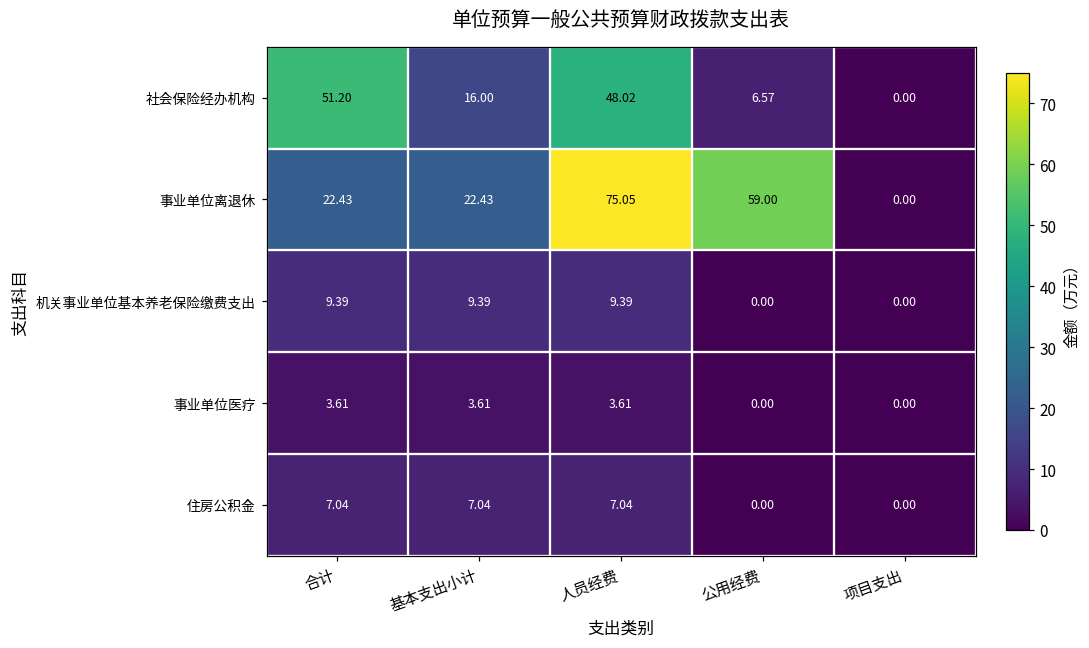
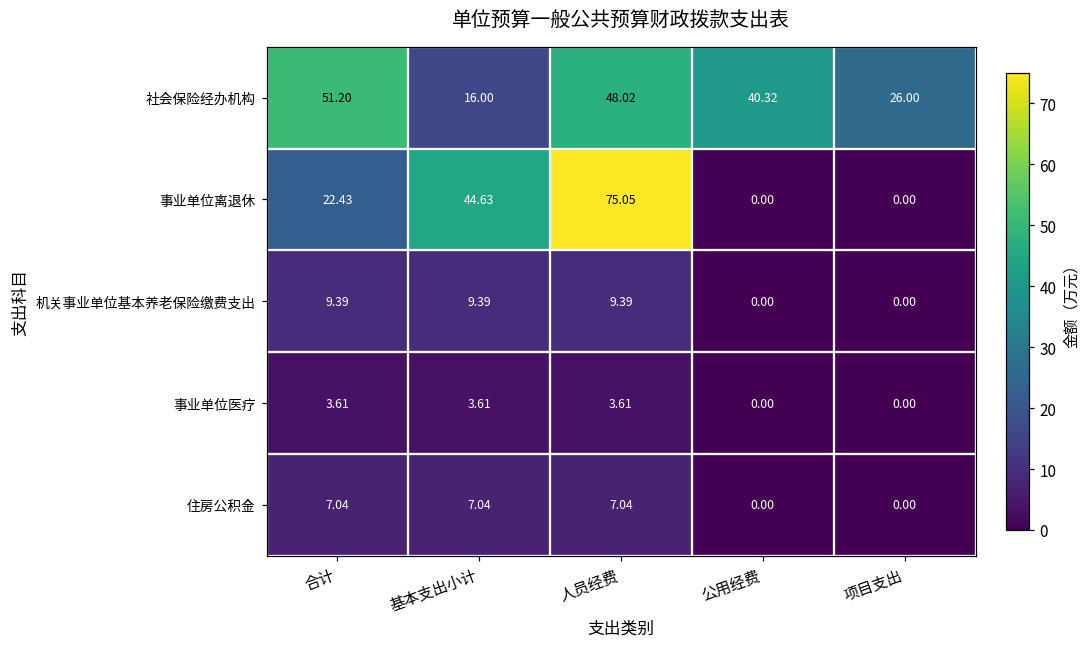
社会保险经办机构, 公用经费: 6.57 -> 40.32
社会保险经办机构, 项目支出: 0.00 -> 26.00
事业单位离退休, 基本支出小计: 22.43 -> 44.63
事业单位离退休, 公用经费: 59.00 -> 0.00
